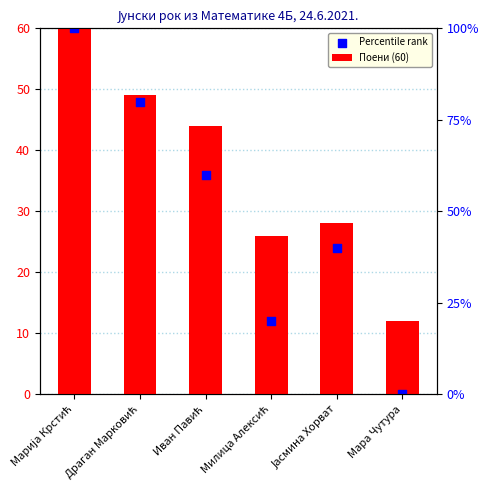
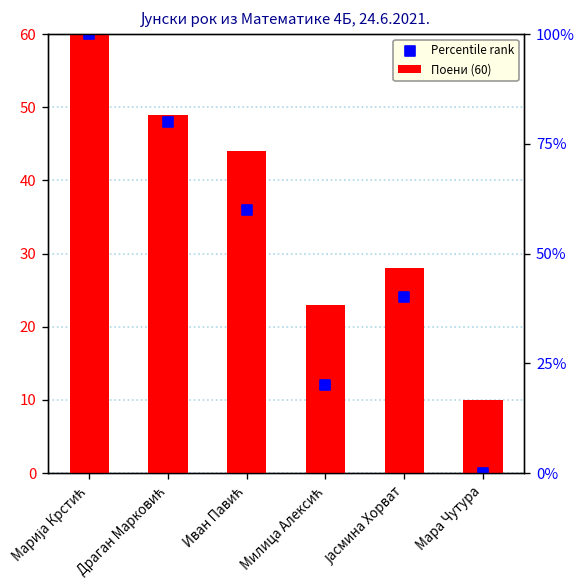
Поени (60), Милица Алексић: 26 -> 23
Поени (60), Мара Чутура: 12 -> 10
